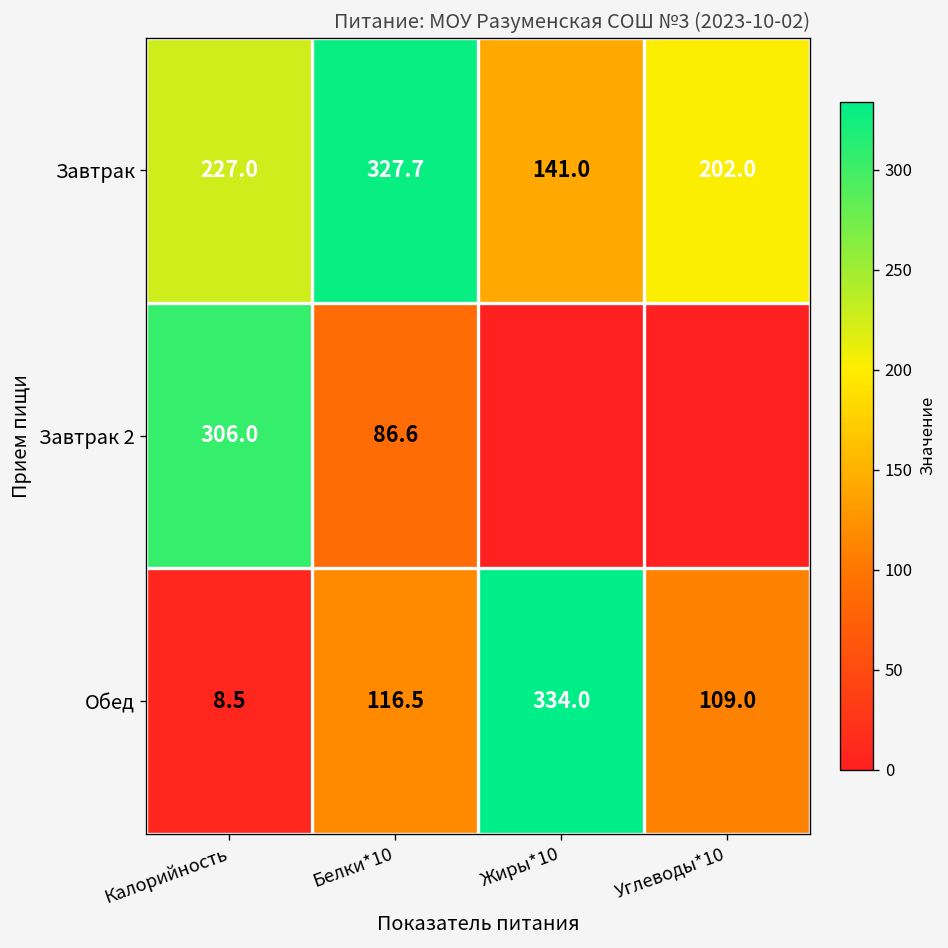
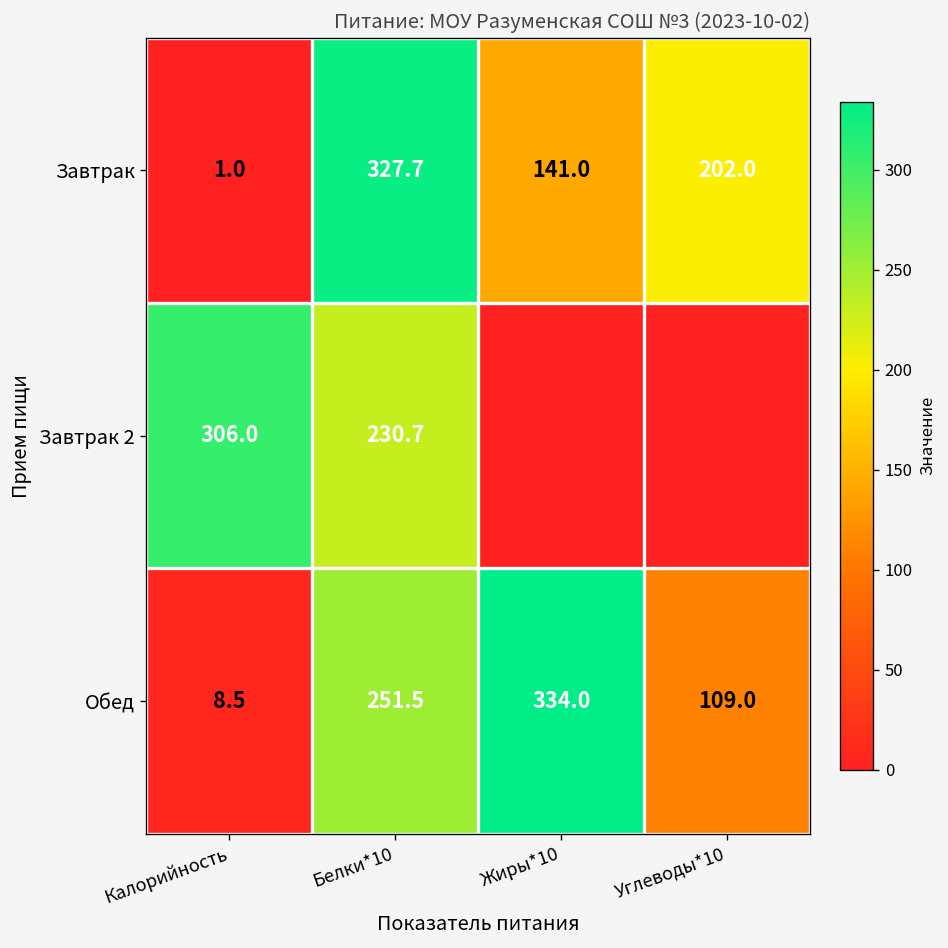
Завтрак, Калорийность: 227.0 -> 1.0
Завтрак 2, Белки*10: 86.6 -> 230.7
Обед, Белки*10: 116.5 -> 251.5
